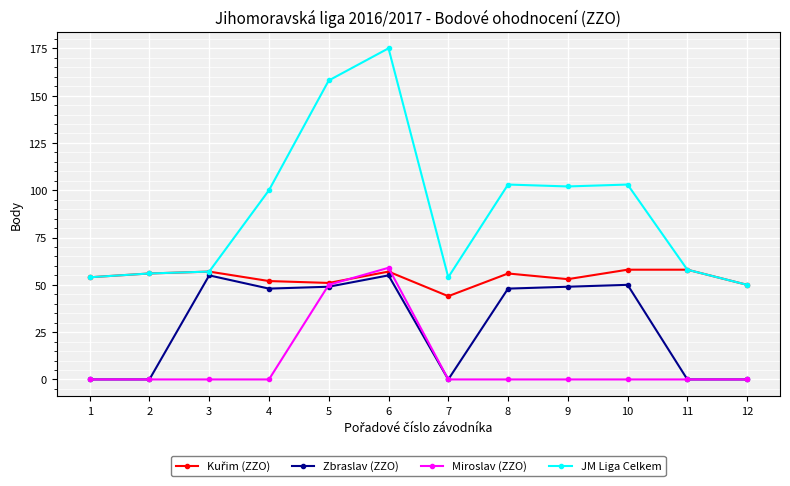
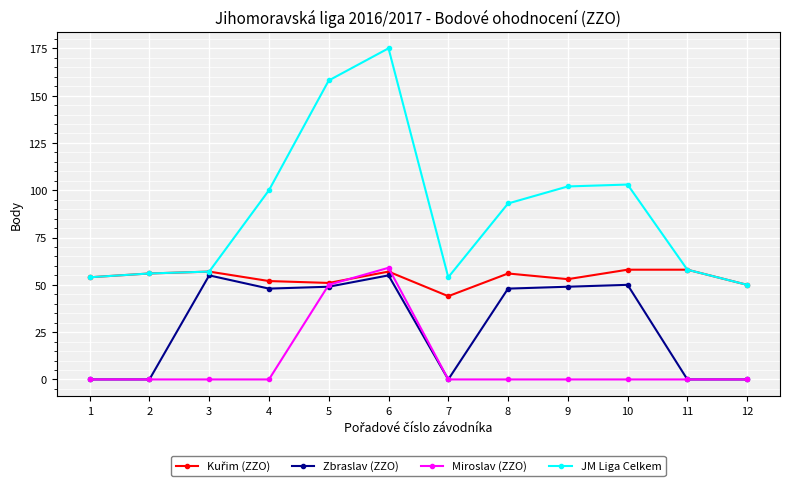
JM Liga Celkem, 8: 103 -> 93
